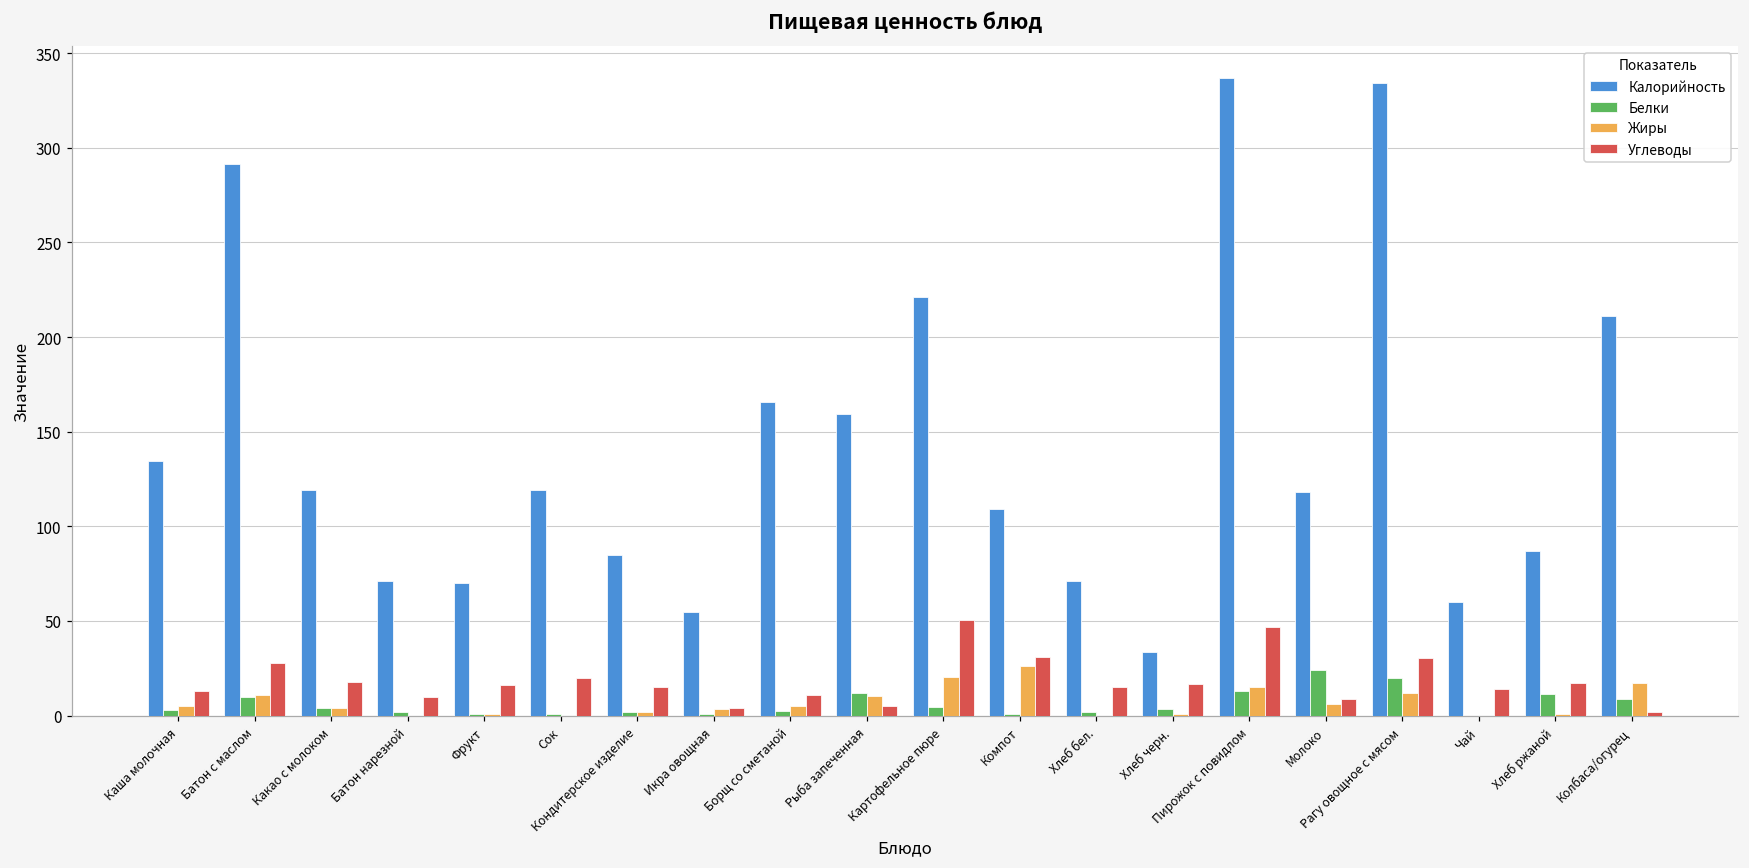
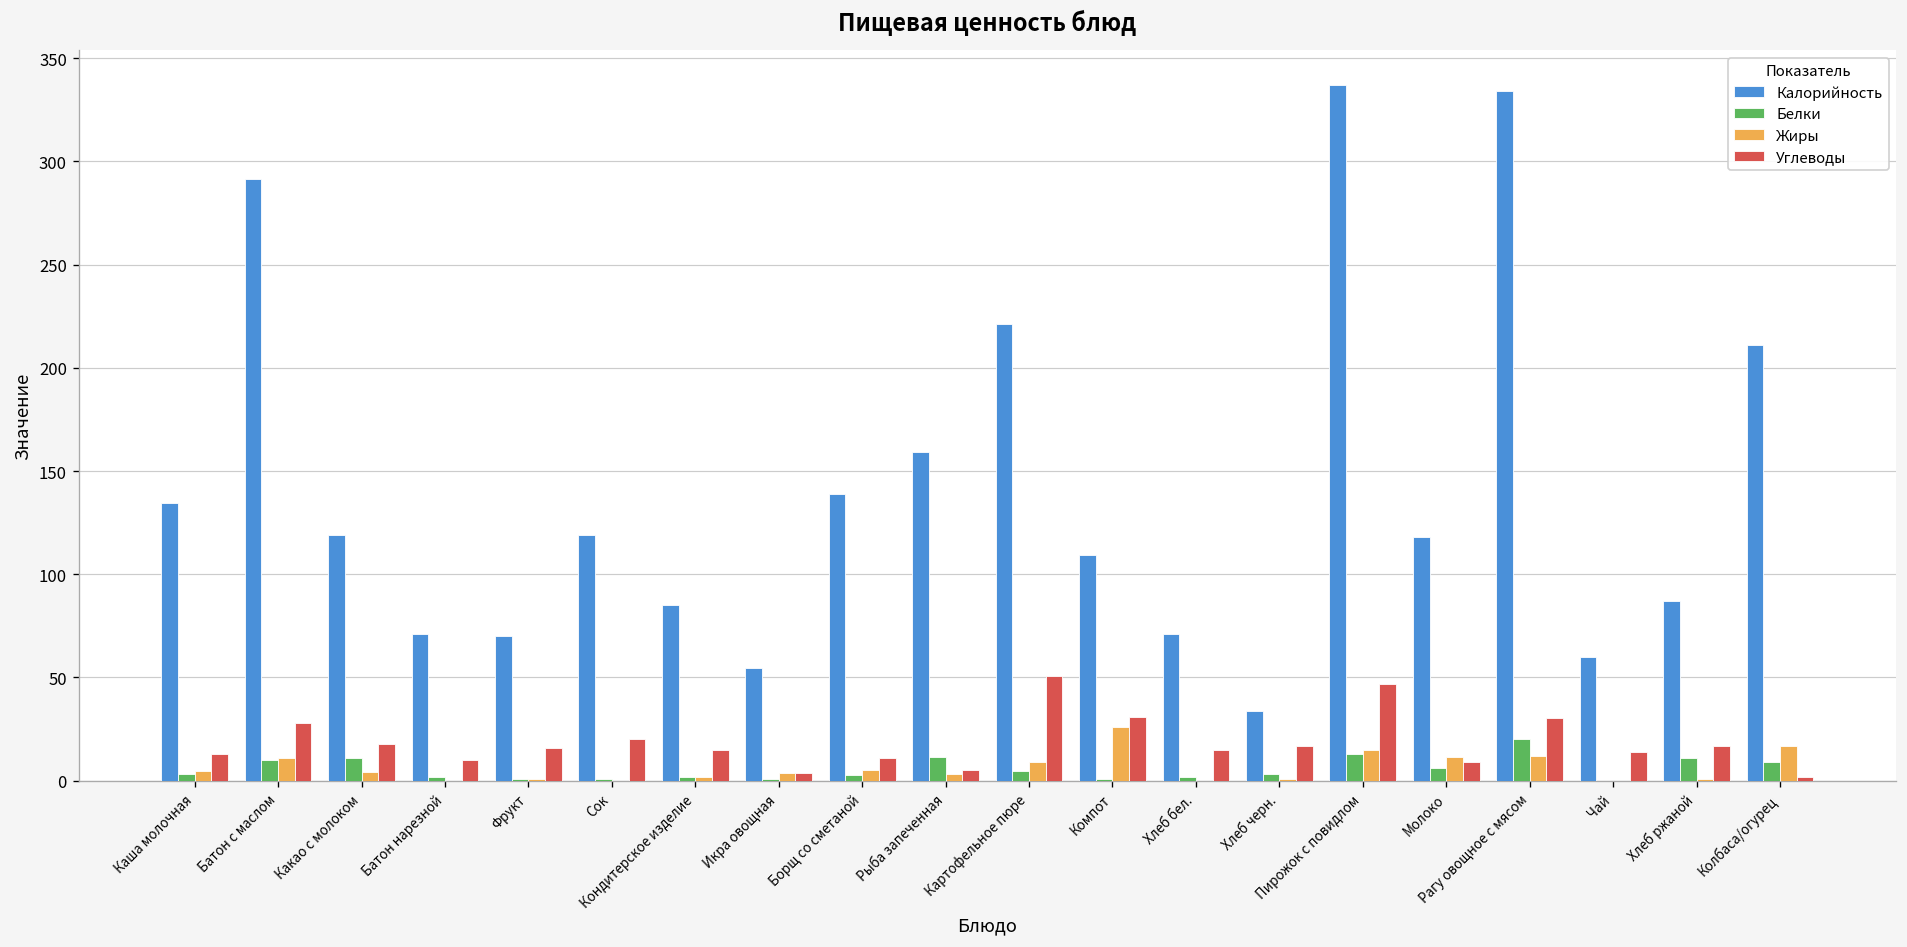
Белки, Какао с молоком: 4 -> 11
Калорийность, Борщ со сметаной: 165 -> 139
Жиры, Рыба запеченная: 10 -> 3
Жиры, Картофельное пюре: 20 -> 9
Белки, Молоко: 24 -> 6
Жиры, Молоко: 6 -> 12
